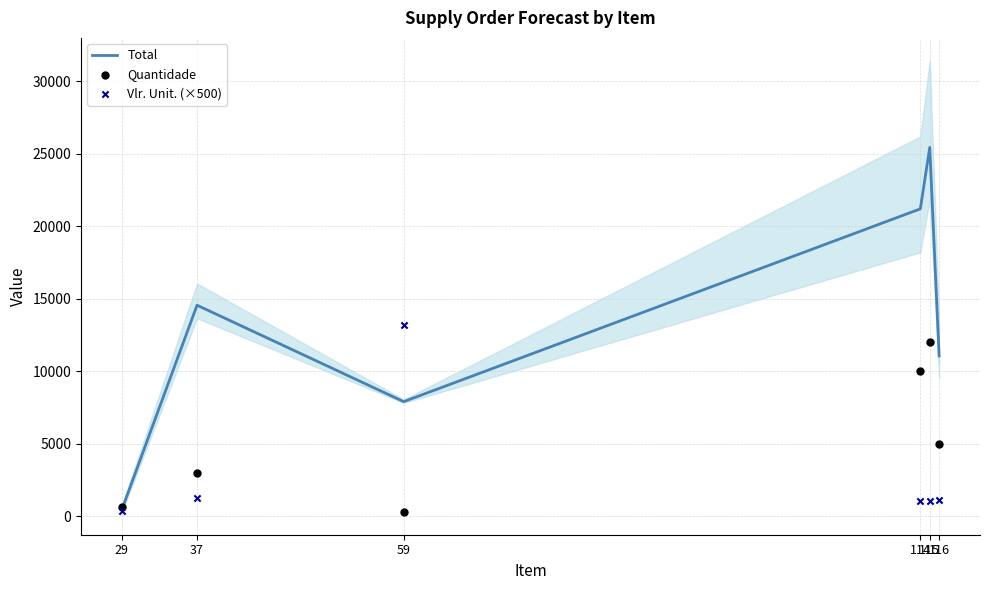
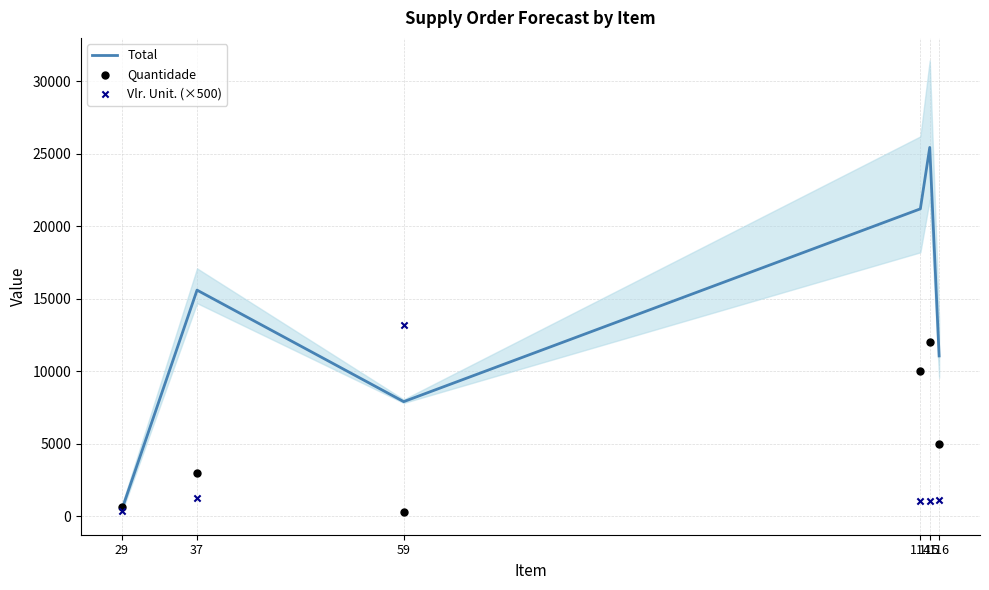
Total, 37: 14600 -> 15600
